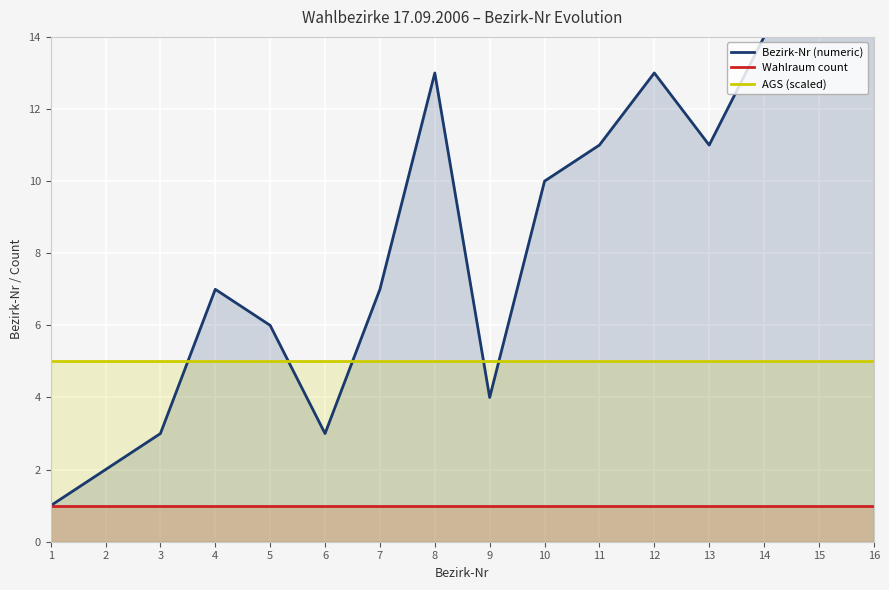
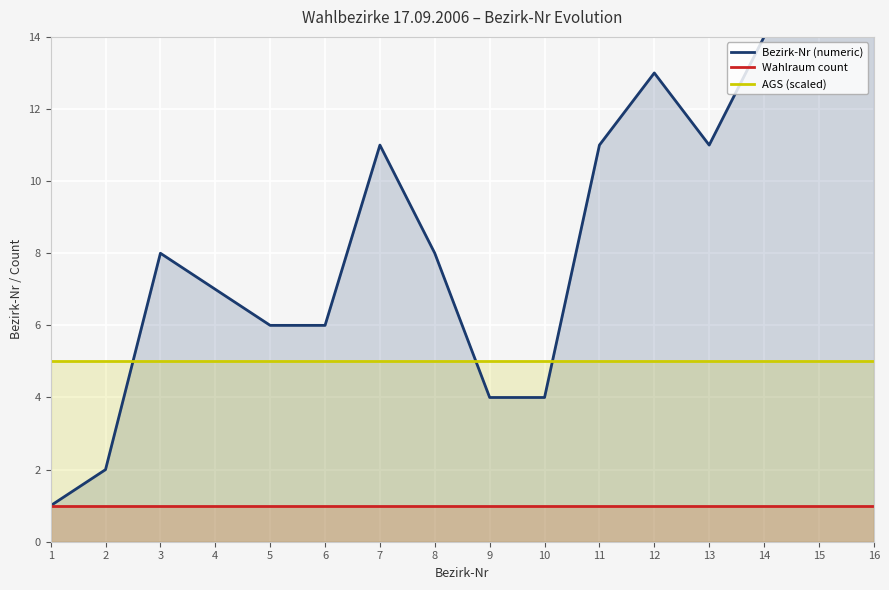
Bezirk-Nr (numeric), 3: 3 -> 8
Bezirk-Nr (numeric), 6: 3 -> 6
Bezirk-Nr (numeric), 7: 7 -> 11
Bezirk-Nr (numeric), 8: 13 -> 8
Bezirk-Nr (numeric), 10: 10 -> 4
